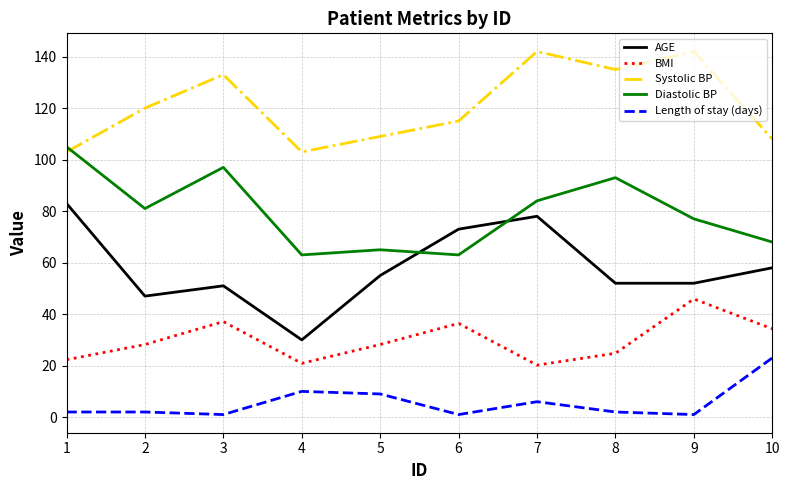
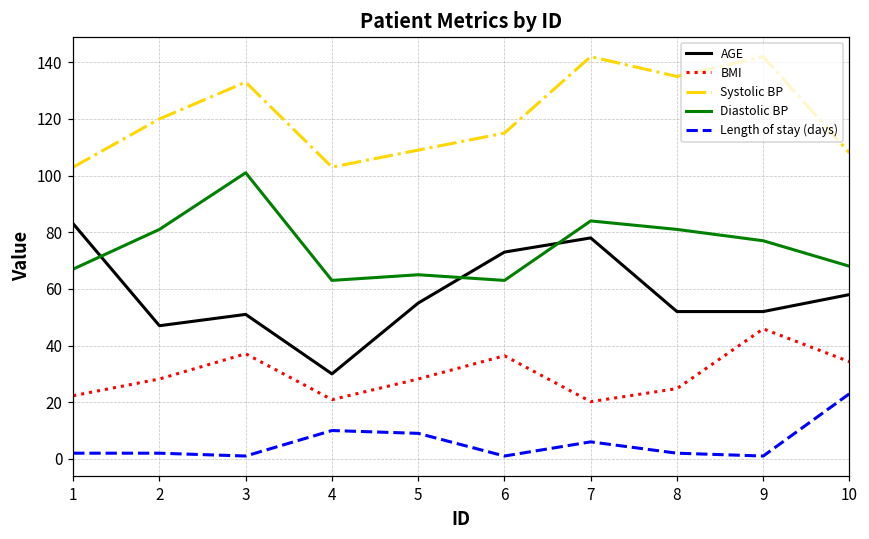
Diastolic BP, 1: 105 -> 67
Diastolic BP, 3: 97 -> 101
Diastolic BP, 8: 93 -> 81
